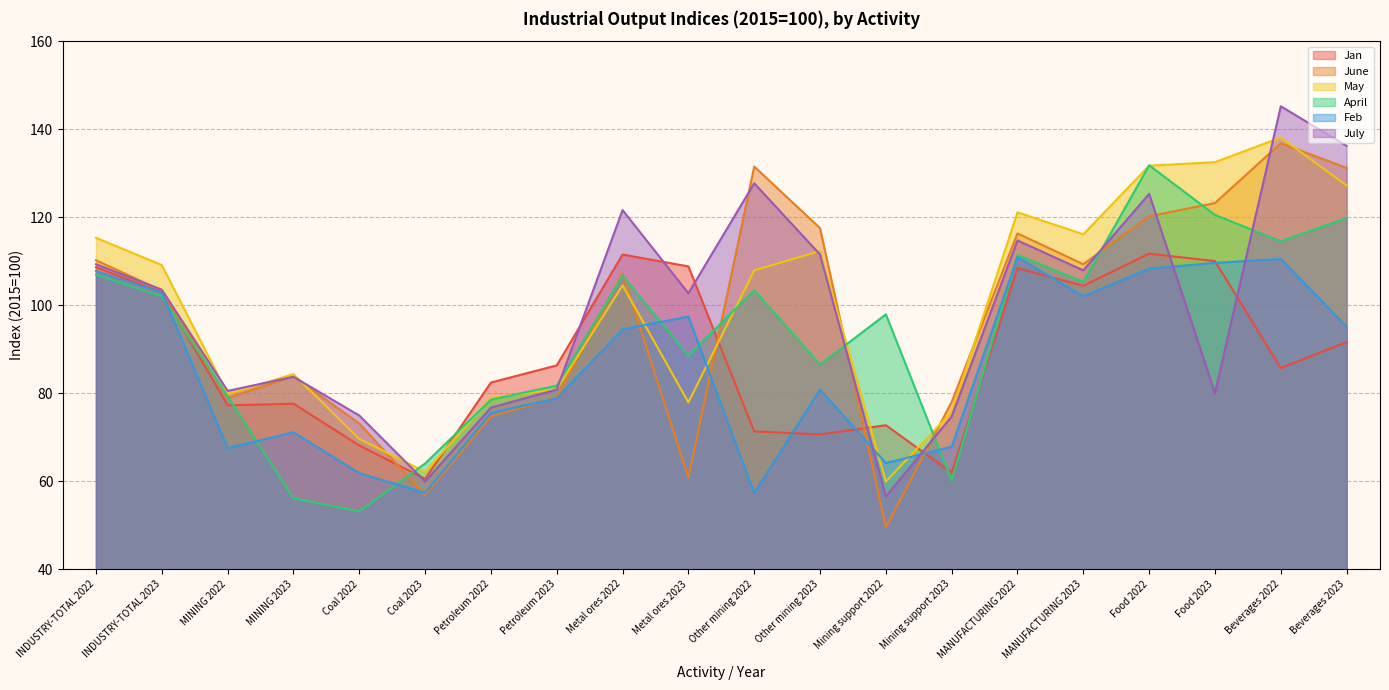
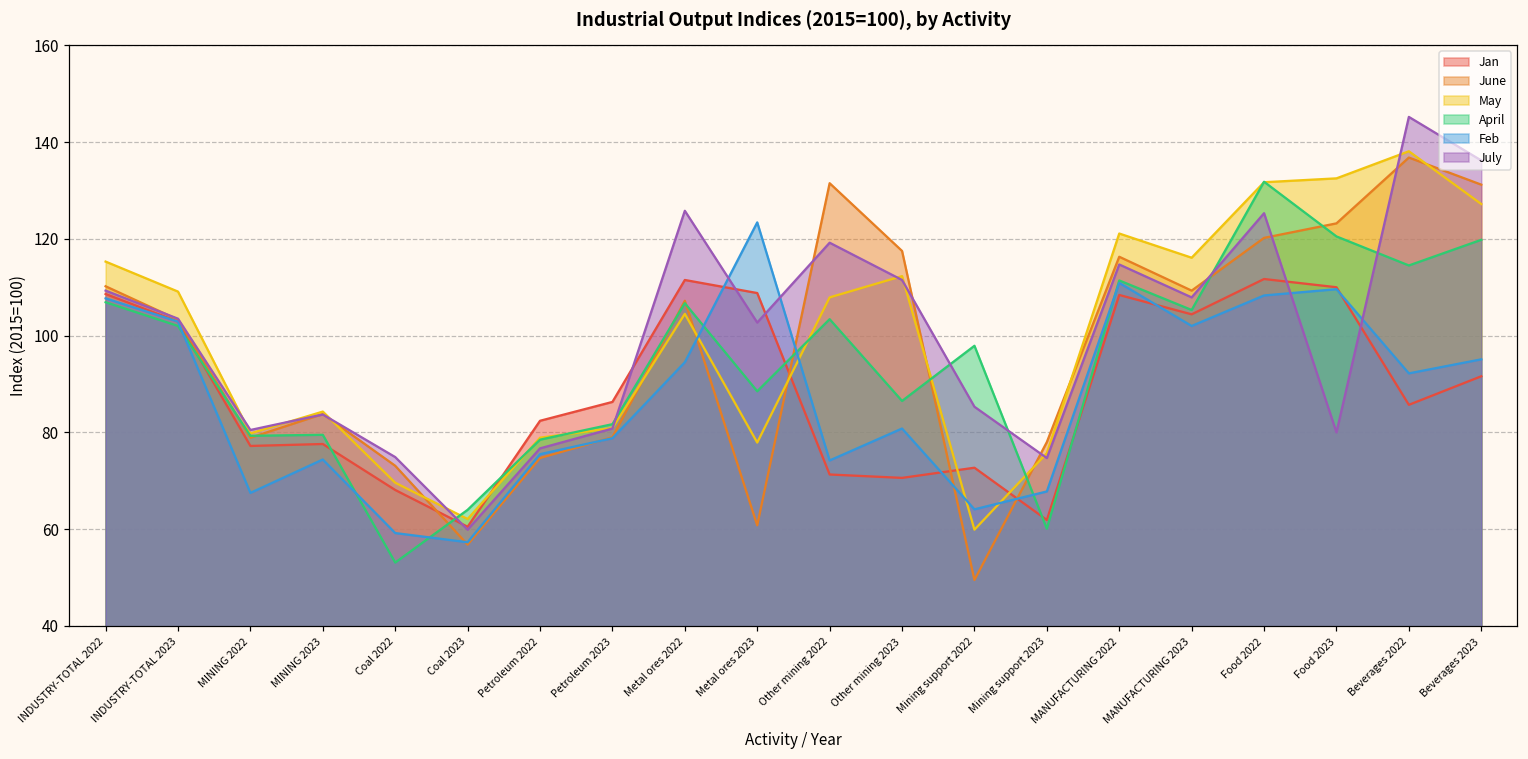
April, MINING 2023: 56 -> 80
Feb, MINING 2023: 71 -> 74
Feb, Coal 2022: 62 -> 59
July, Metal ores 2022: 122 -> 126
Feb, Metal ores 2023: 97 -> 123
Feb, Other mining 2022: 57 -> 74
July, Other mining 2022: 128 -> 119
July, Mining support 2022: 57 -> 85
Feb, Beverages 2022: 111 -> 92
